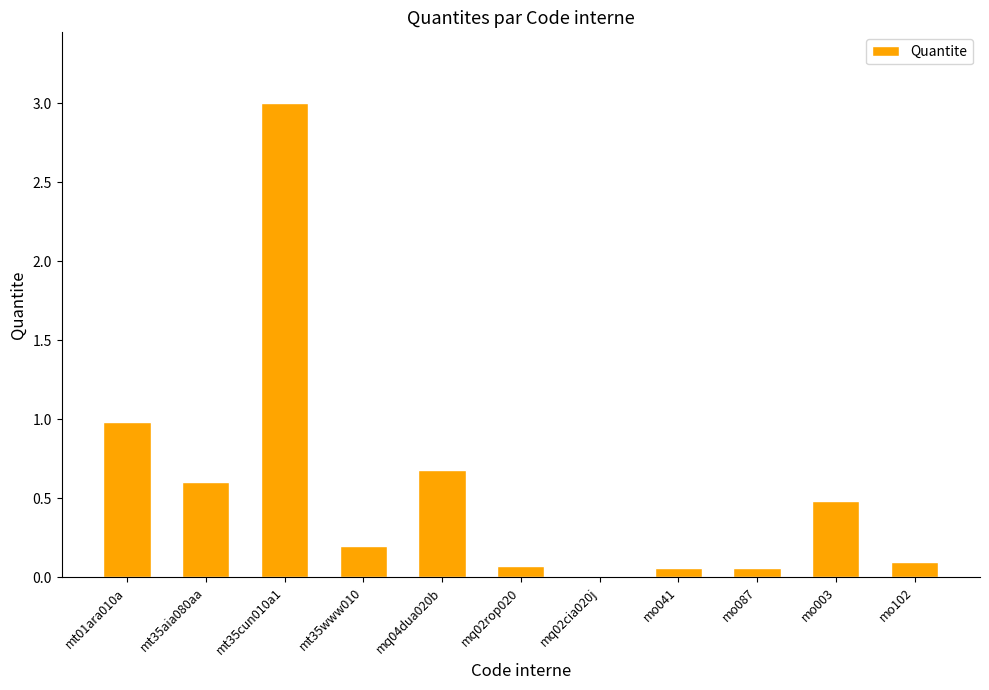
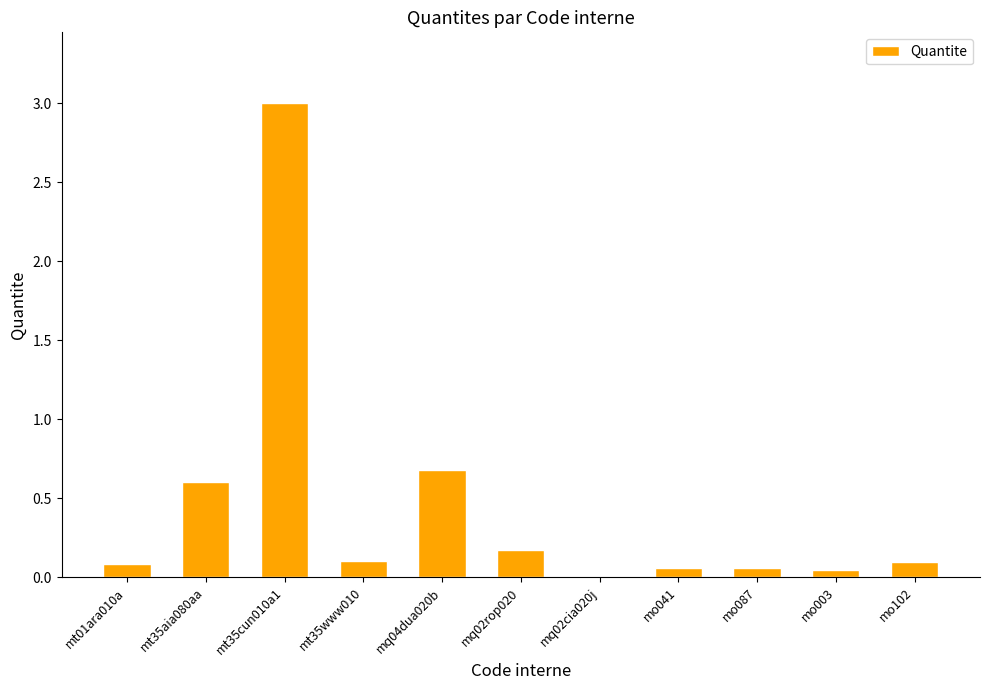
mt01ara010a: 0.98 -> 0.08
mt35www010: 0.2 -> 0.1
mq02rop020: 0.07 -> 0.17
mo003: 0.48 -> 0.05
